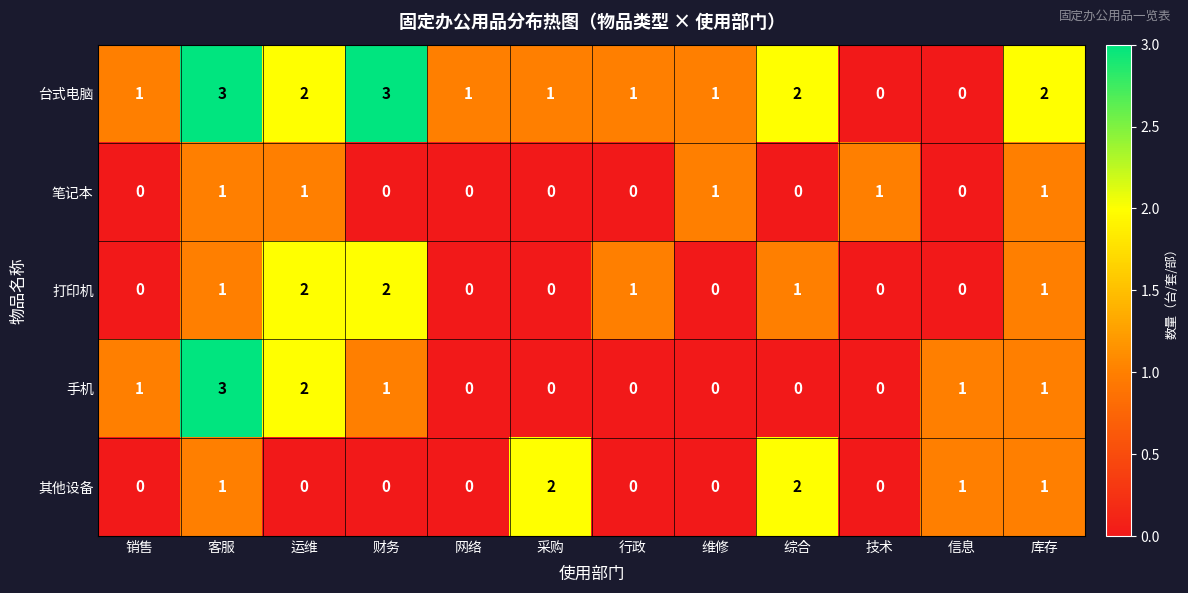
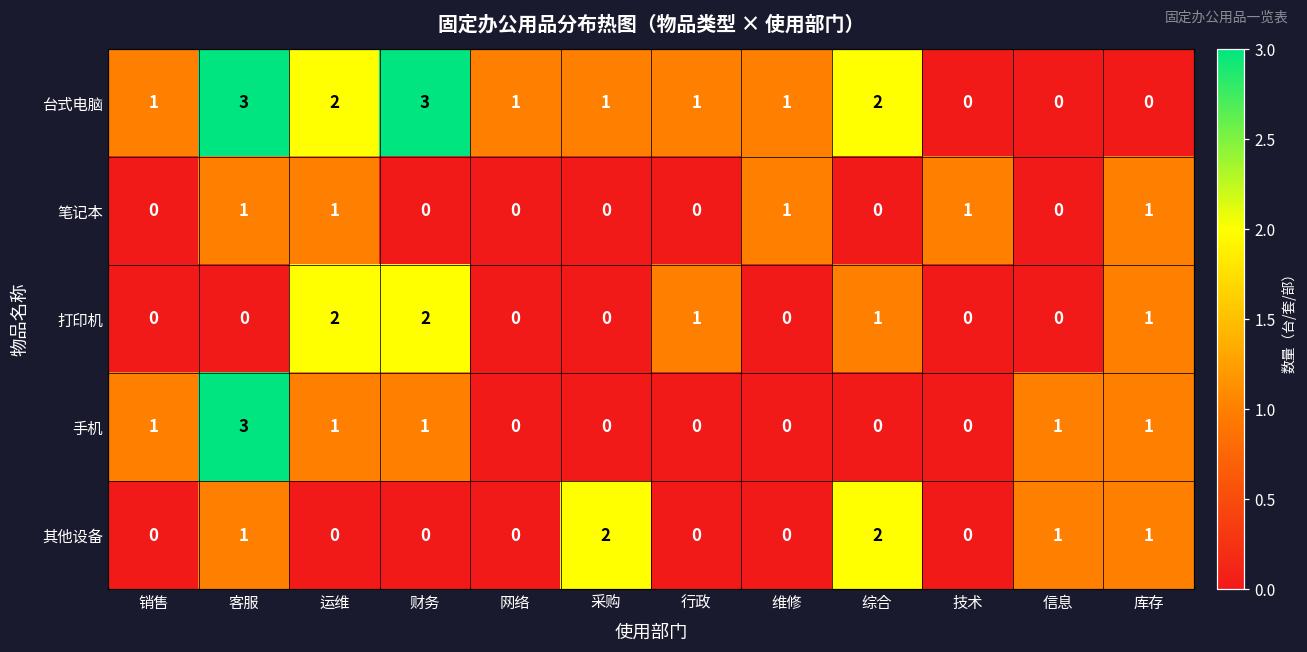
台式电脑, 库存: 2 -> 0
打印机, 客服: 1 -> 0
手机, 运维: 2 -> 1
